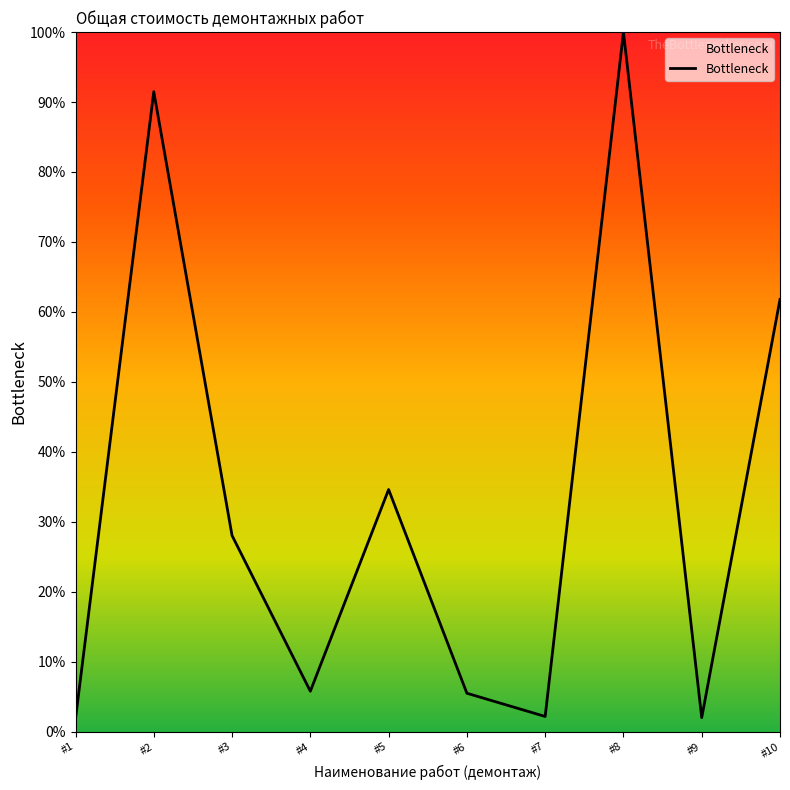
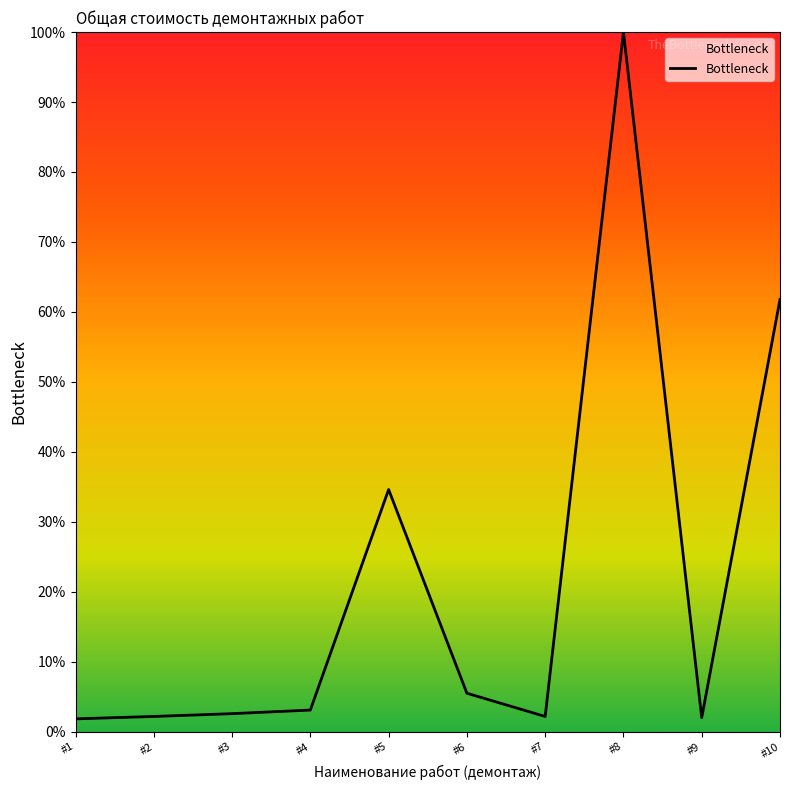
#2: 91% -> 2%
#3: 28% -> 3%
#4: 6% -> 3%
